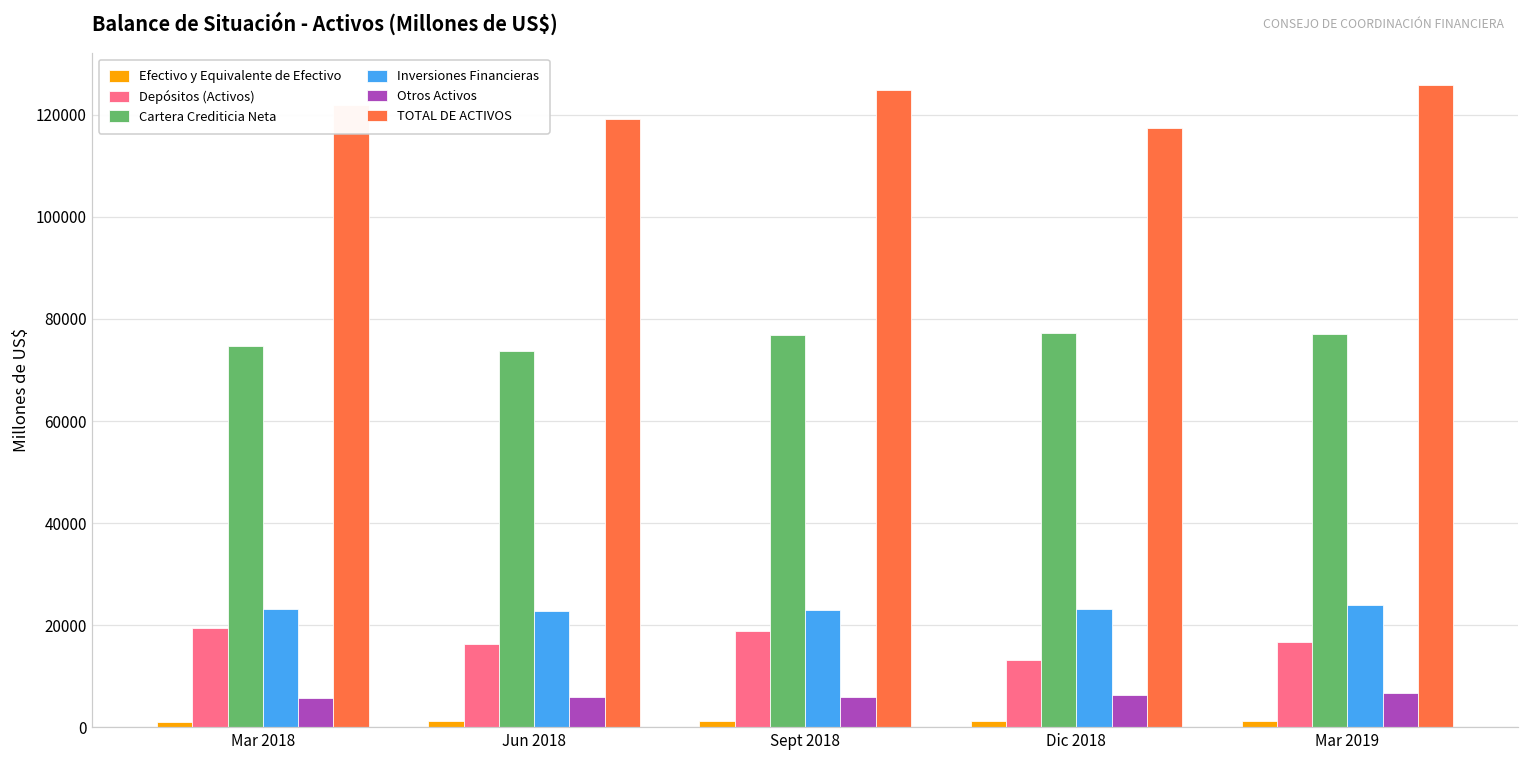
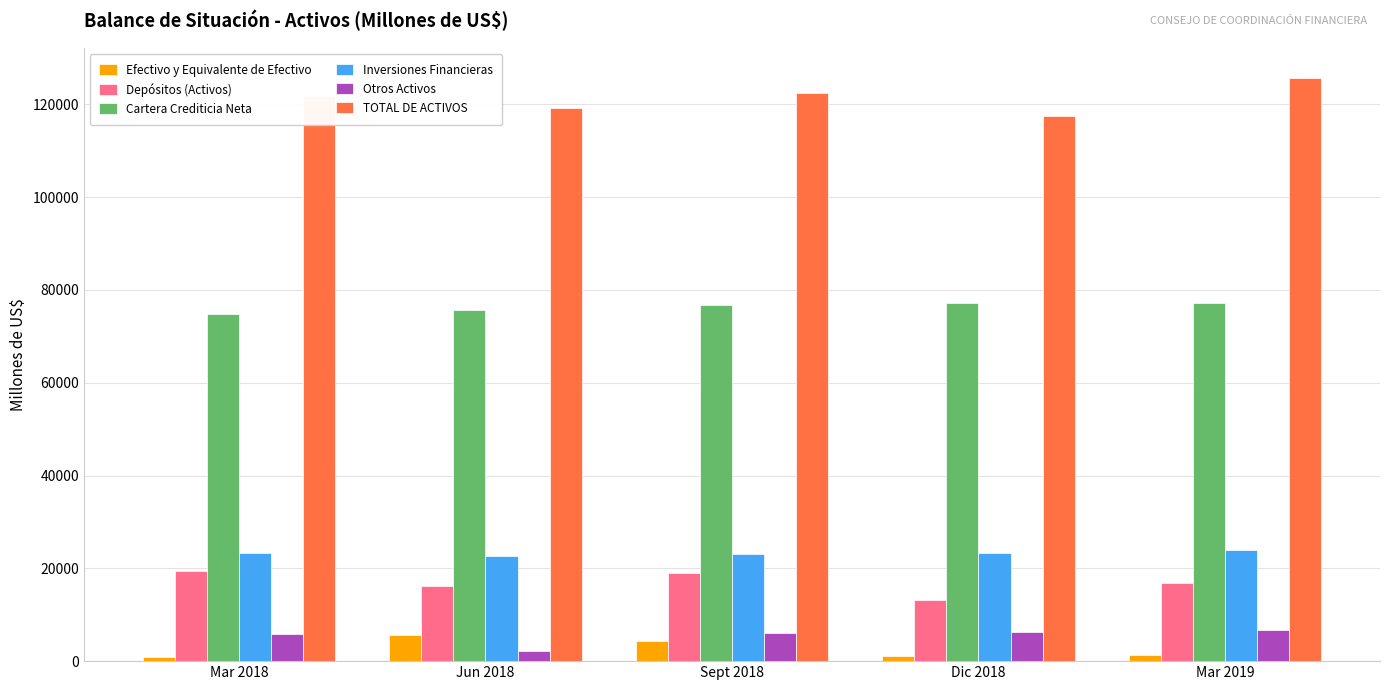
Efectivo y Equivalente de Efectivo, Jun 2018: 1000 -> 6000
Cartera Crediticia Neta, Jun 2018: 74000 -> 76000
Otros Activos, Jun 2018: 6000 -> 2000
Efectivo y Equivalente de Efectivo, Sept 2018: 1000 -> 4000
TOTAL DE ACTIVOS, Sept 2018: 125000 -> 123000
